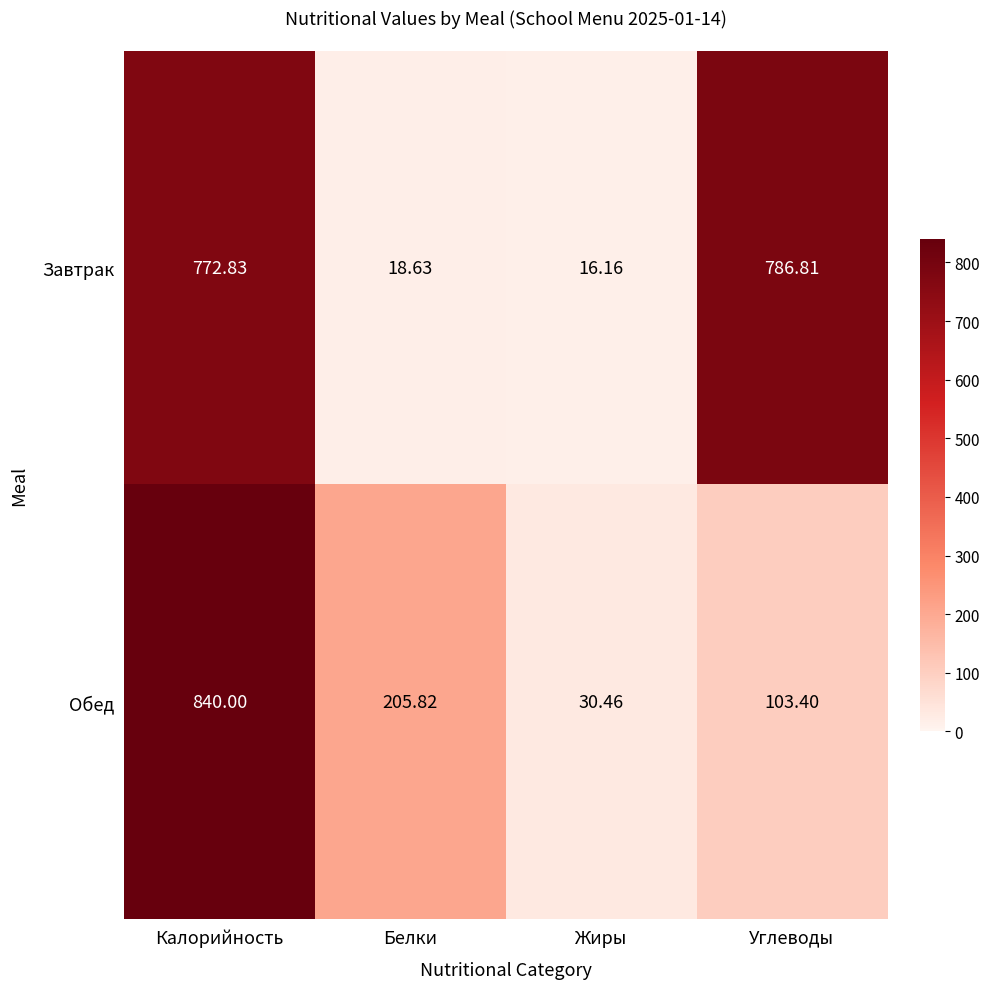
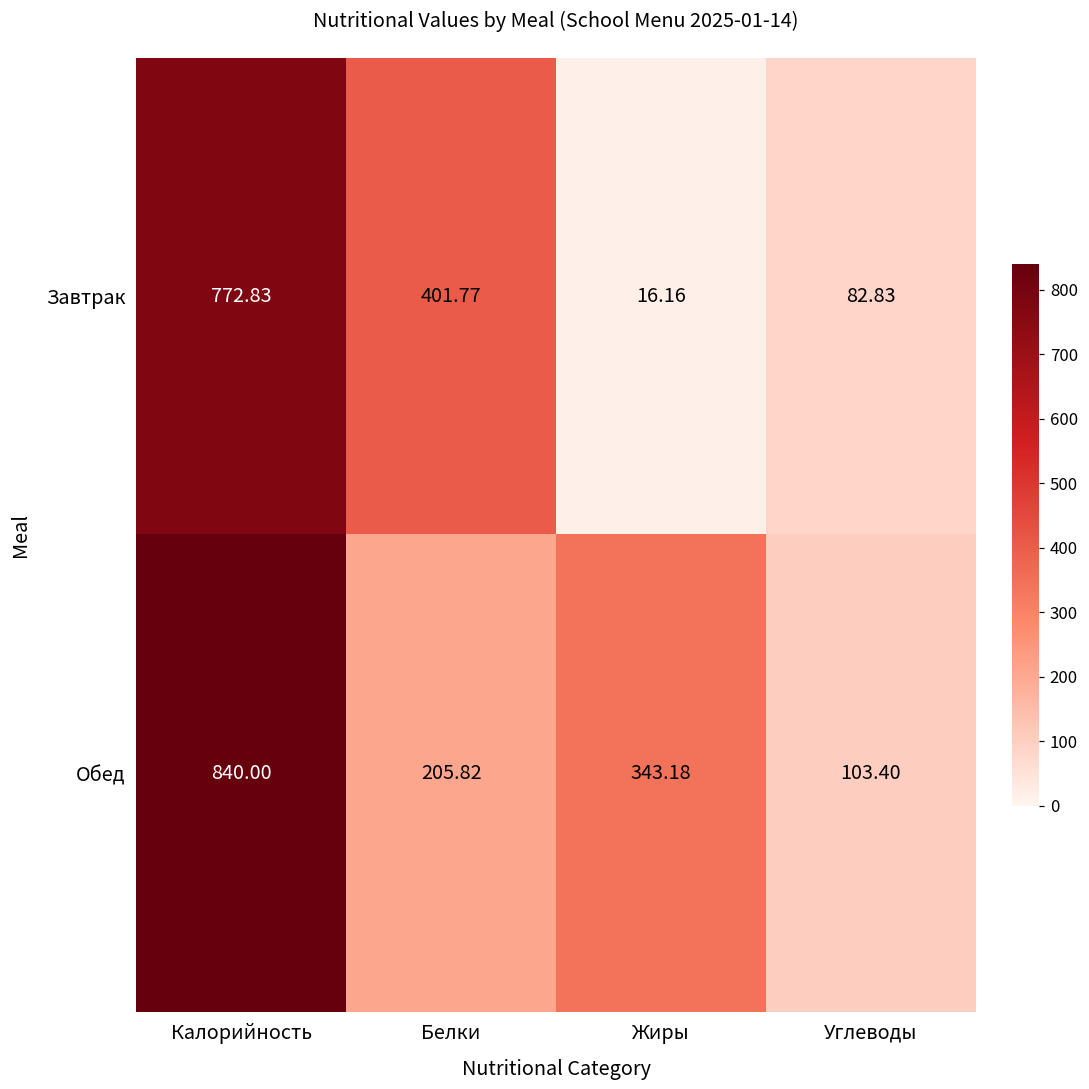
Завтрак, Белки: 18.63 -> 401.77
Завтрак, Углеводы: 786.81 -> 82.83
Обед, Жиры: 30.46 -> 343.18
